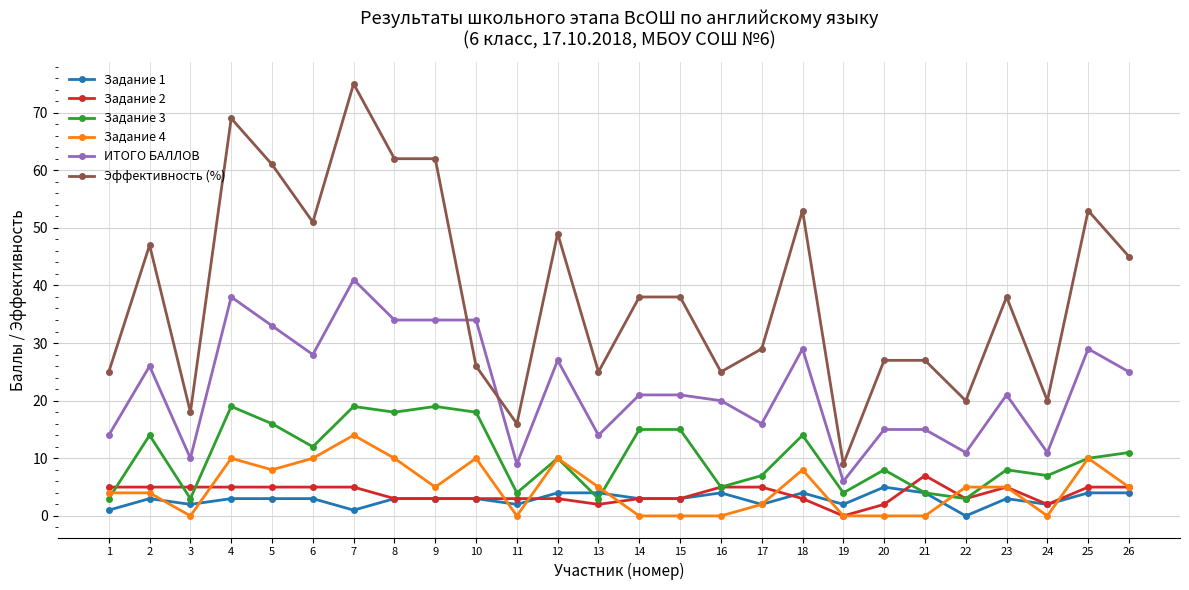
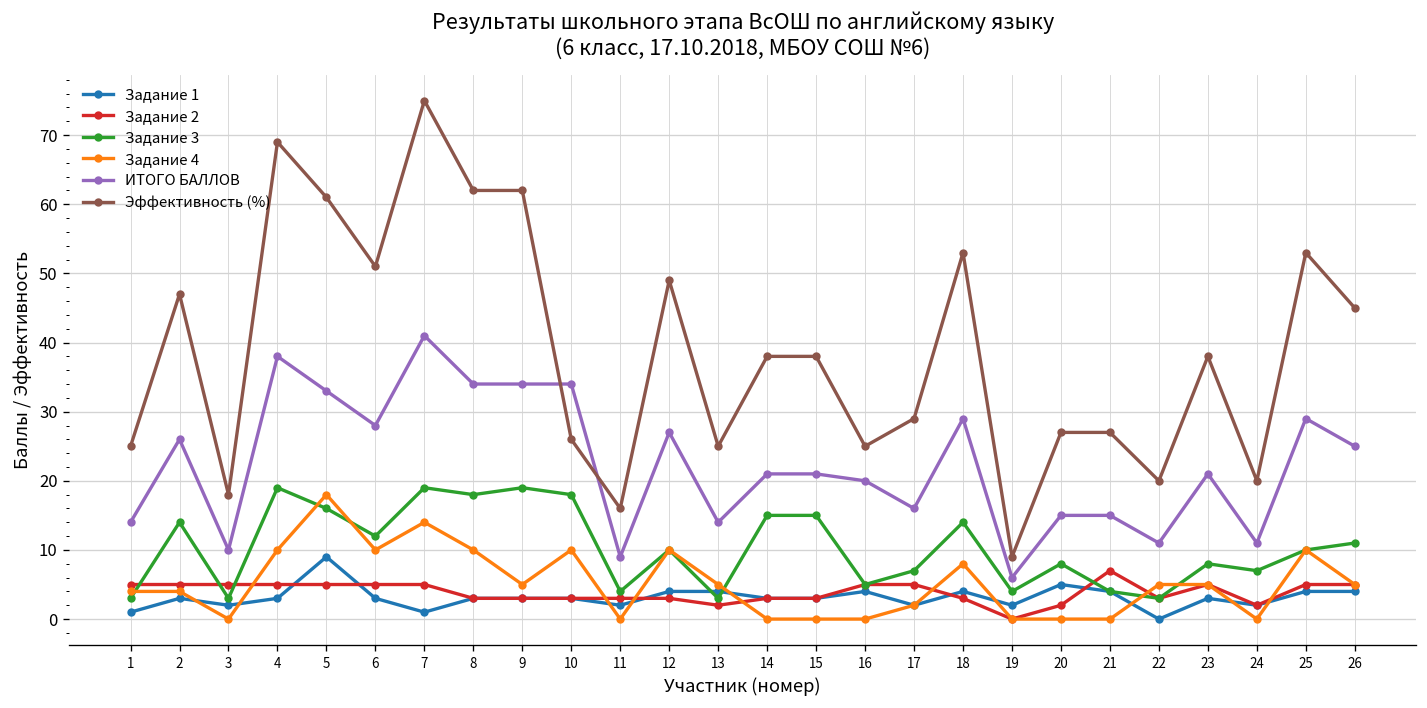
Задание 1, 5: 3 -> 9
Задание 4, 5: 8 -> 18
